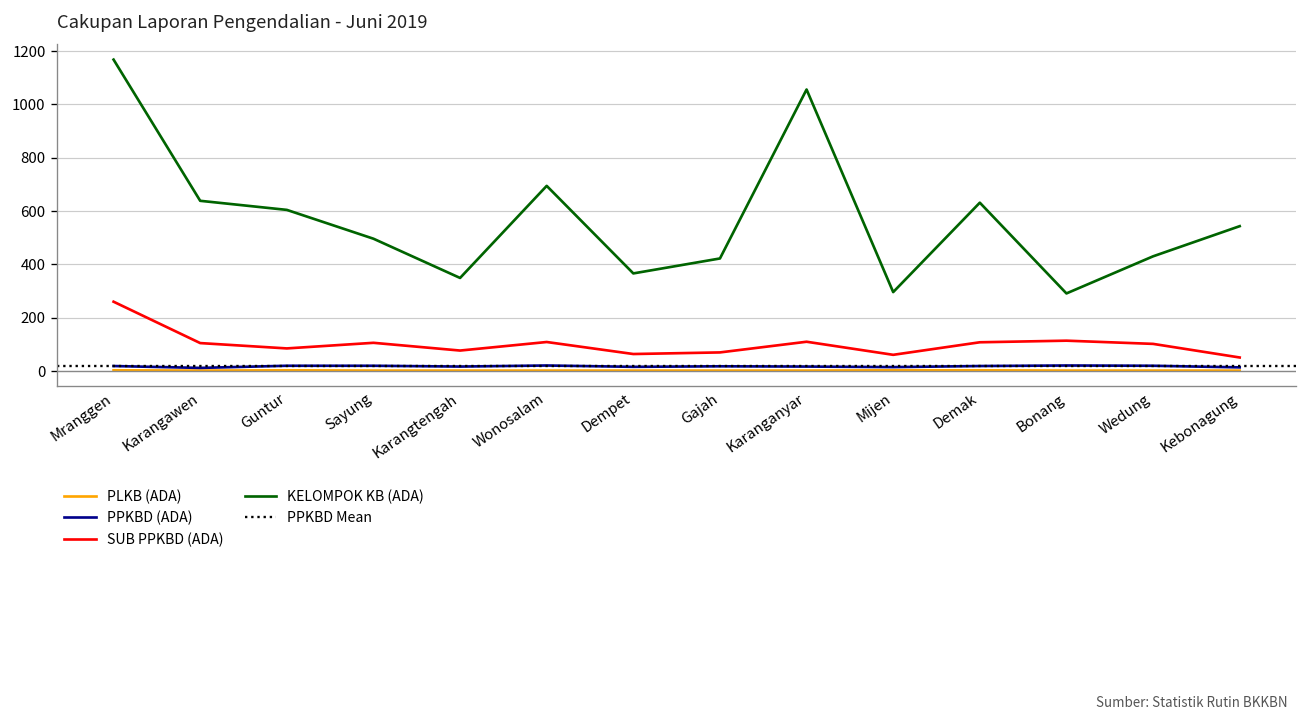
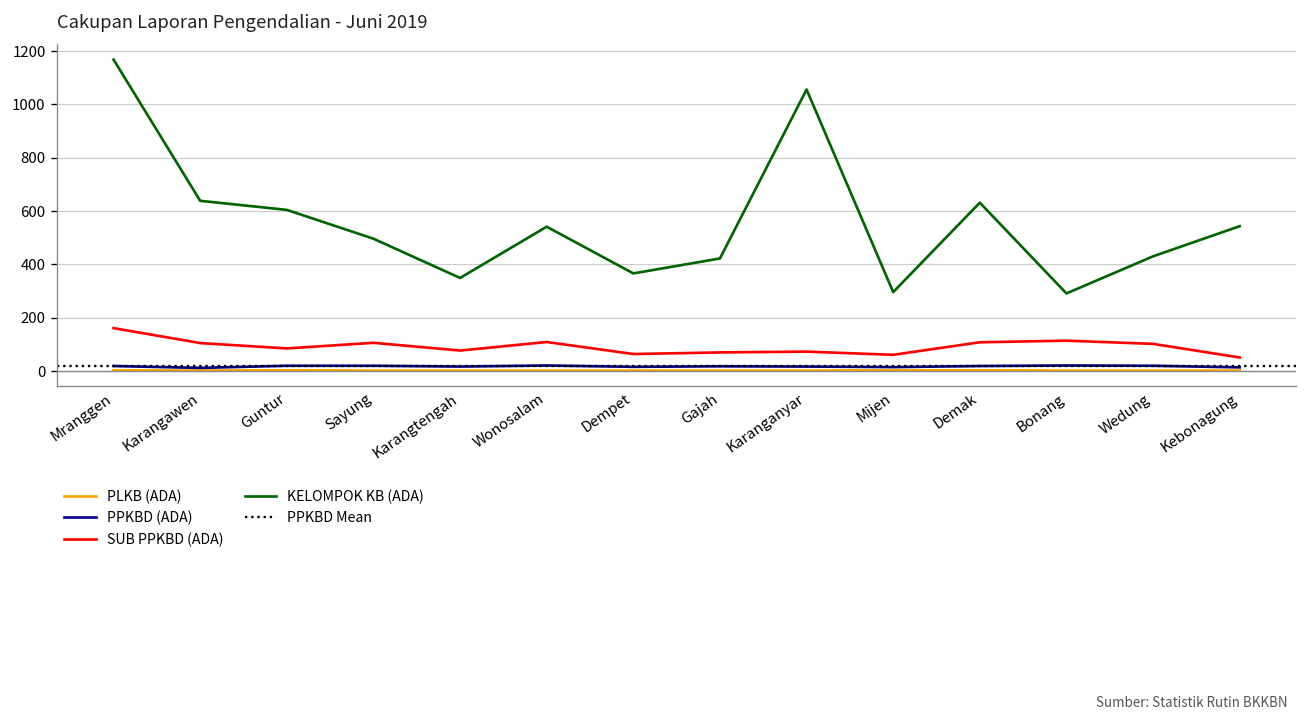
SUB PPKBD (ADA), Mranggen: 260 -> 160
KELOMPOK KB (ADA), Wonosalam: 690 -> 540
SUB PPKBD (ADA), Karanganyar: 110 -> 70
